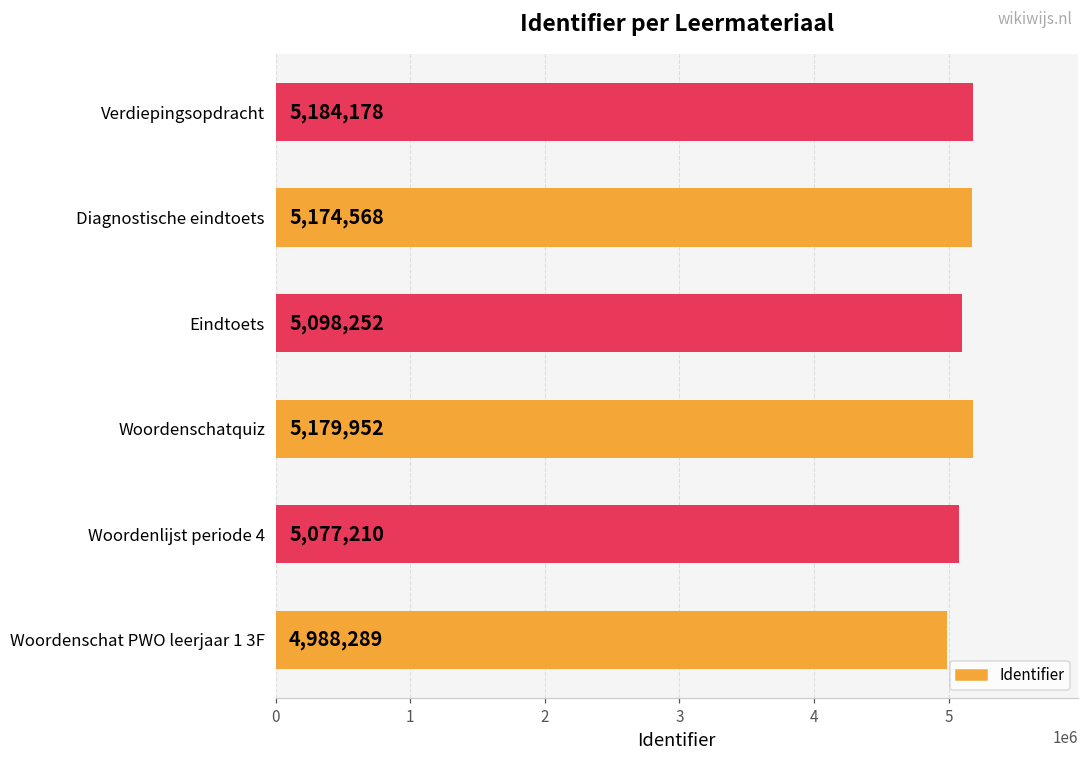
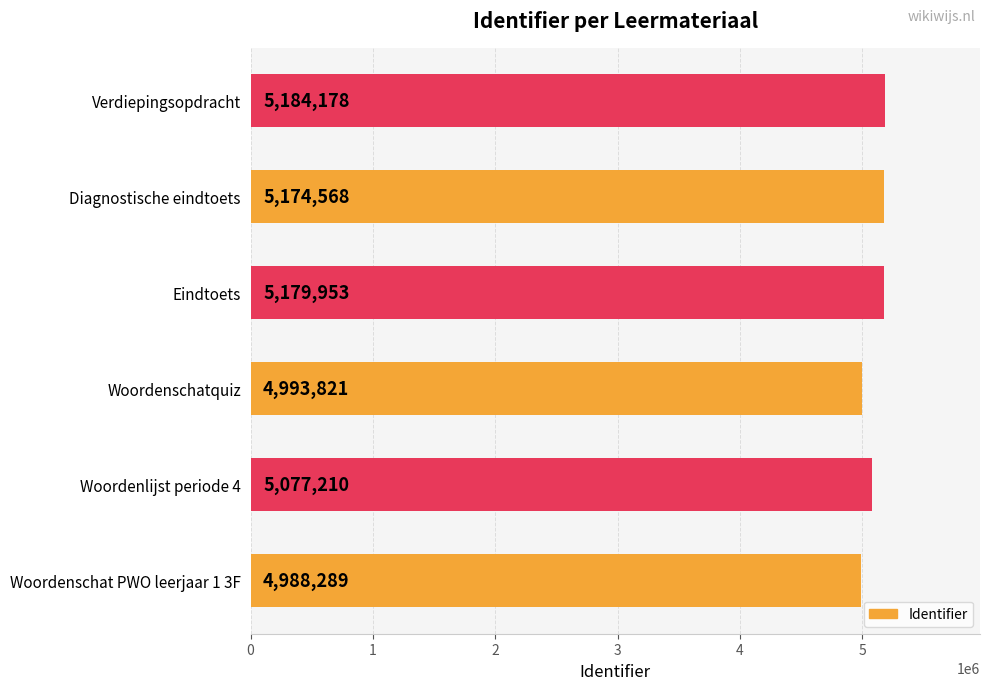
Eindtoets: 5,098,252 -> 5,179,953
Woordenschatquiz: 5,179,952 -> 4,993,821
